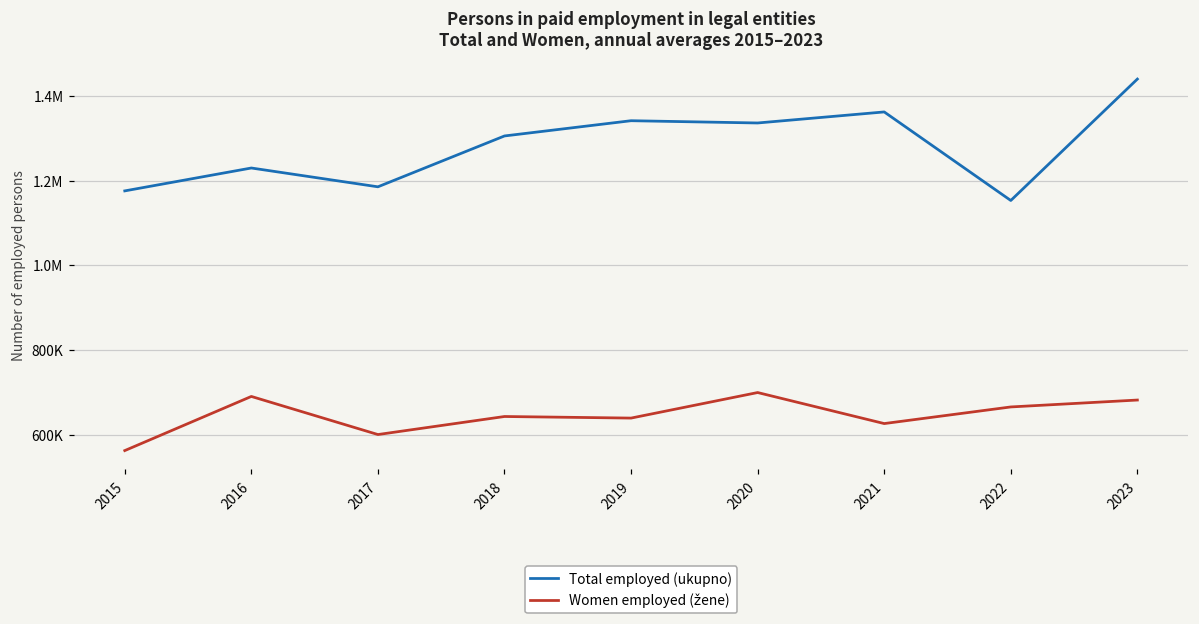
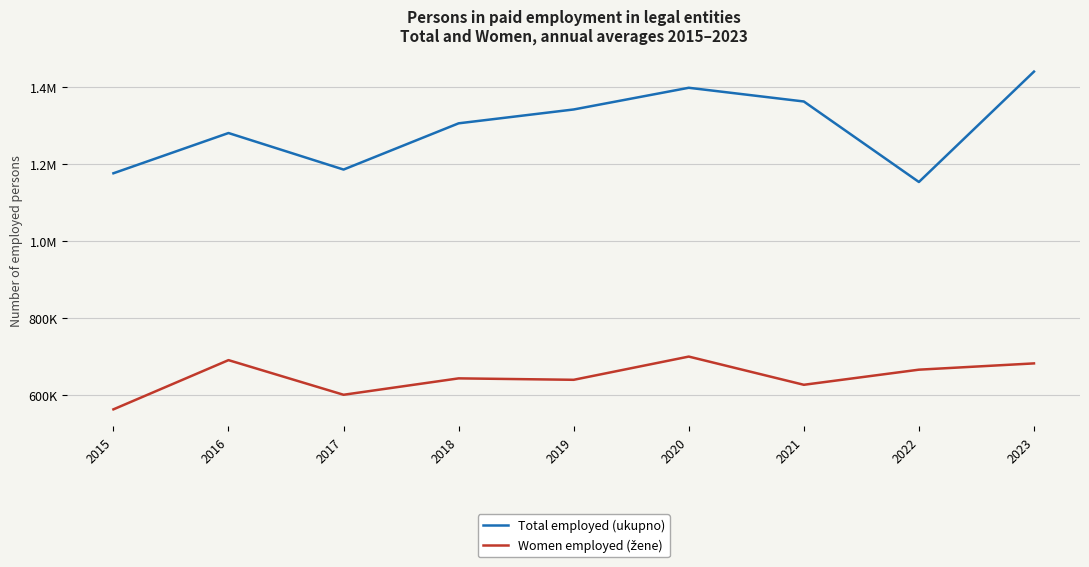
Total employed (ukupno), 2016: 1230000 -> 1280000
Total employed (ukupno), 2020: 1340000 -> 1400000
